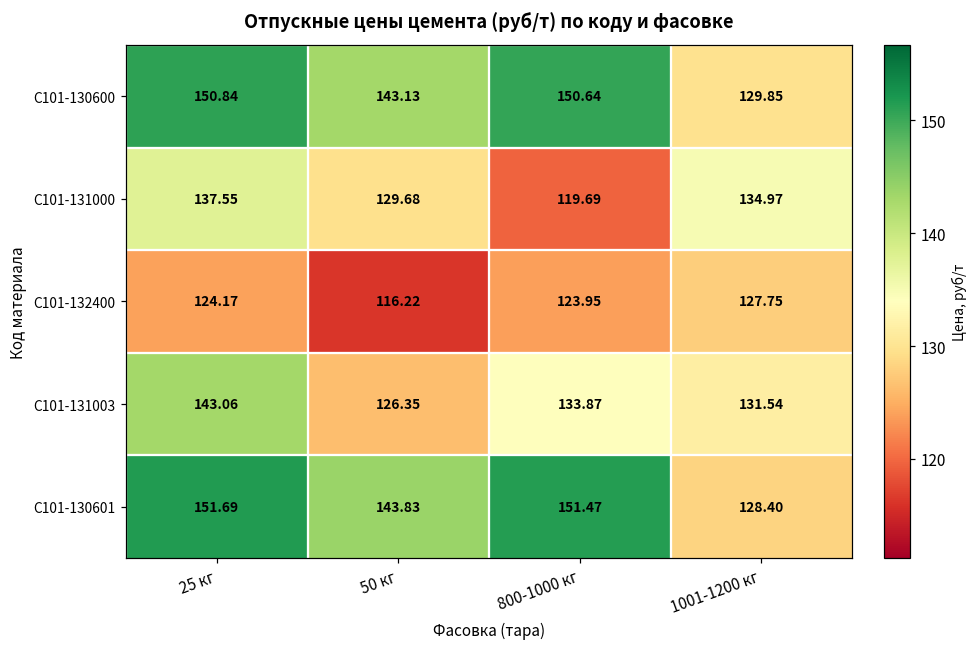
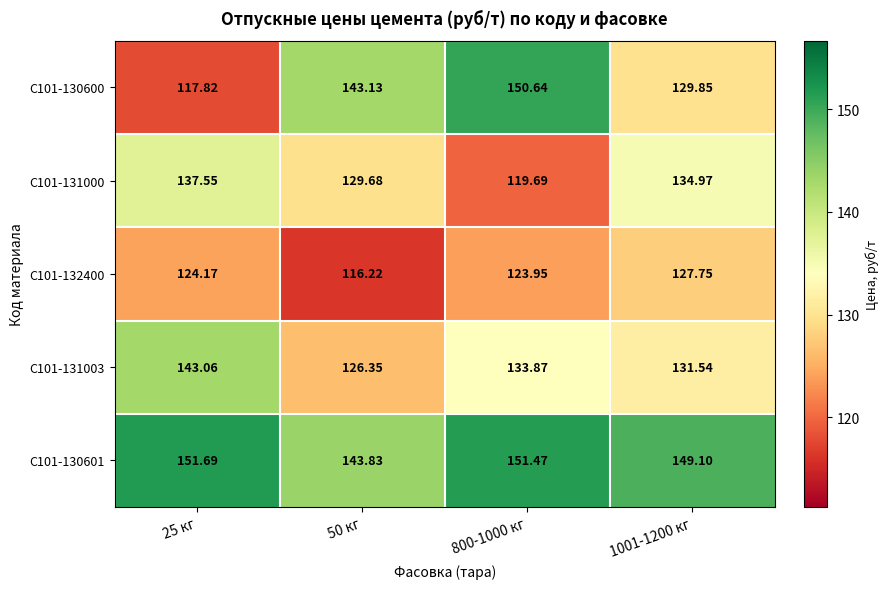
С101-130600, 25 кг: 150.84 -> 117.82
С101-130601, 1001-1200 кг: 128.40 -> 149.10
